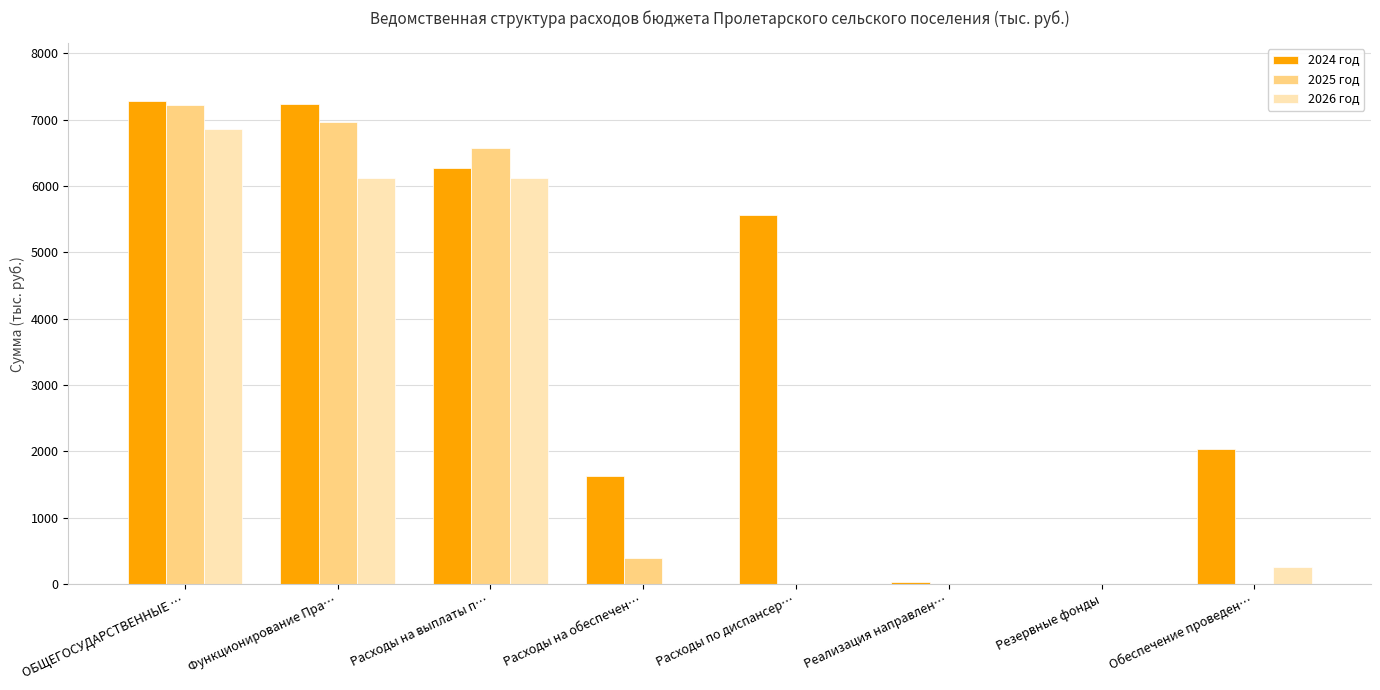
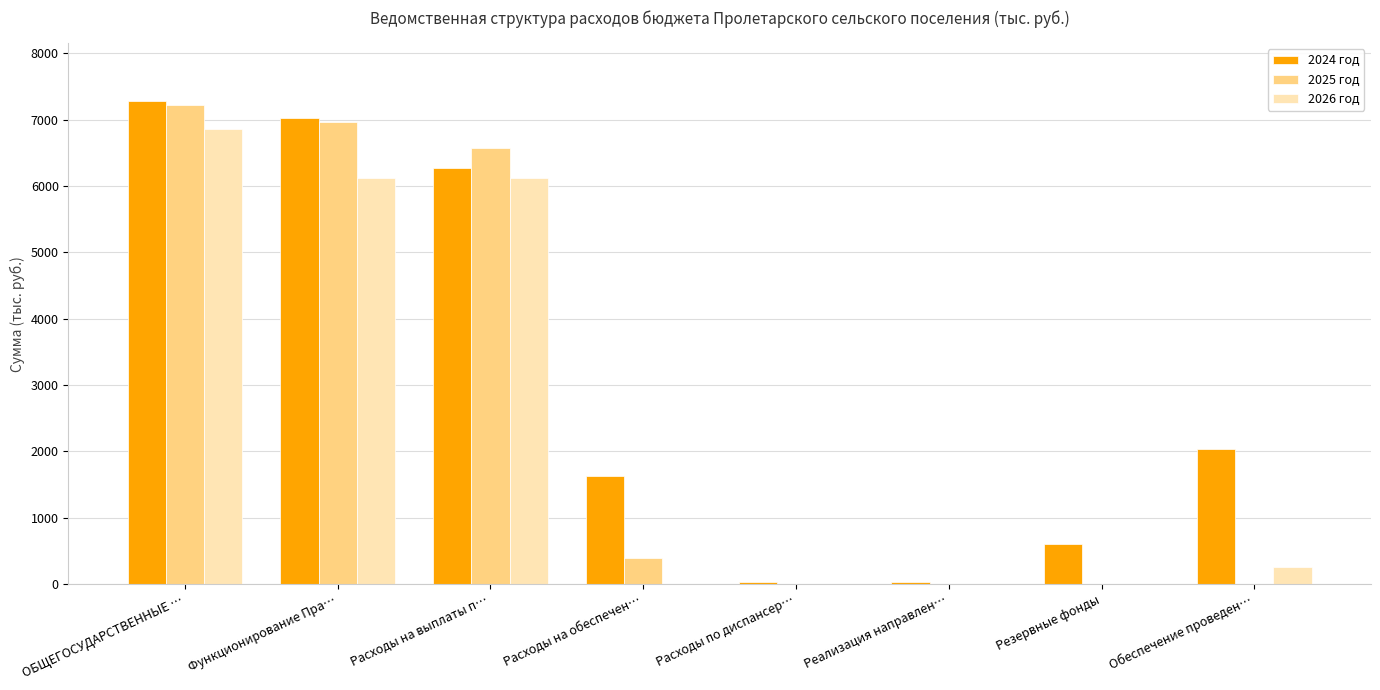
2024 год, Функционирование Пра…: 7200 -> 7000
2024 год, Расходы по диспансер…: 5600 -> 0
2024 год, Резервные фонды: 0 -> 600
